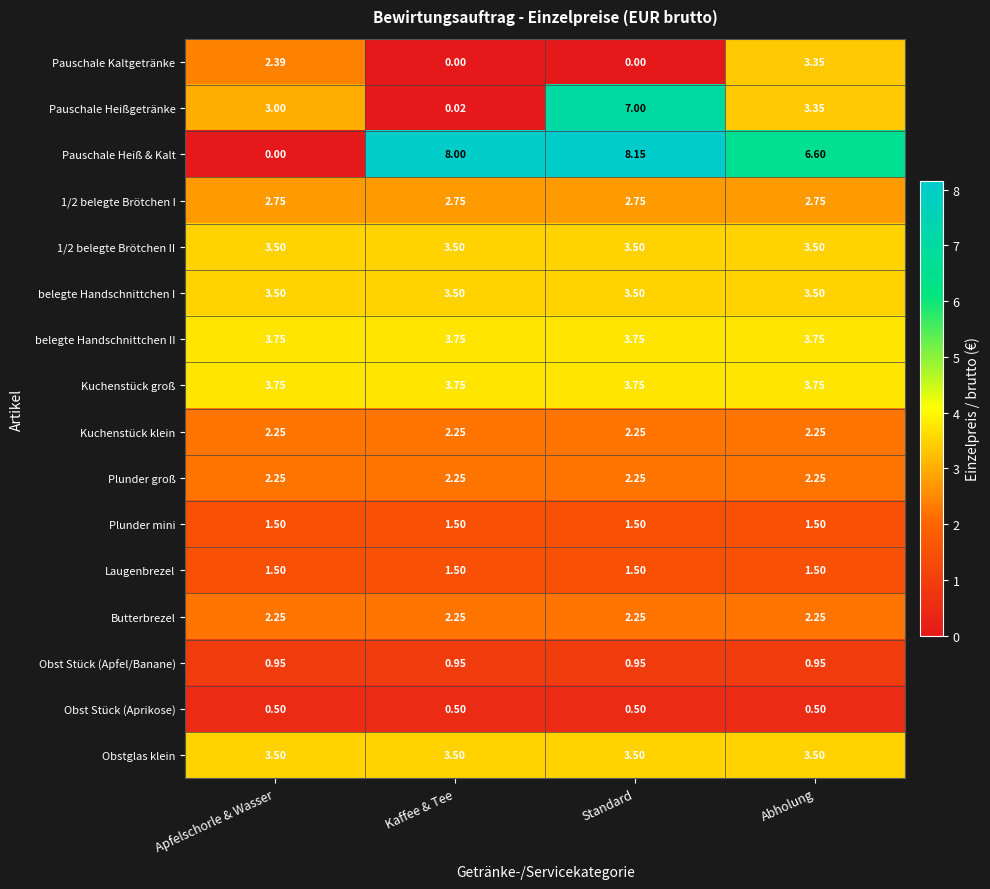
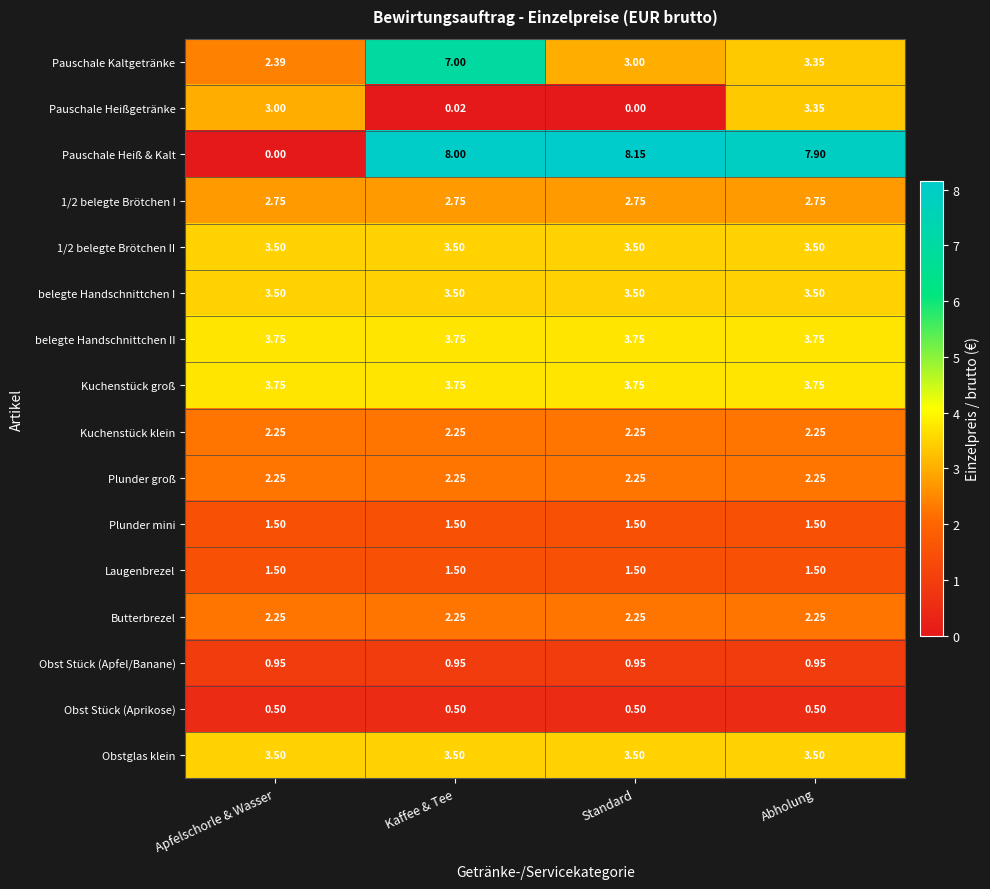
Pauschale Kaltgetränke, Kaffee & Tee: 0.00 -> 7.00
Pauschale Kaltgetränke, Standard: 0.00 -> 3.00
Pauschale Heißgetränke, Standard: 7.00 -> 0.00
Pauschale Heiß & Kalt, Abholung: 6.60 -> 7.90
